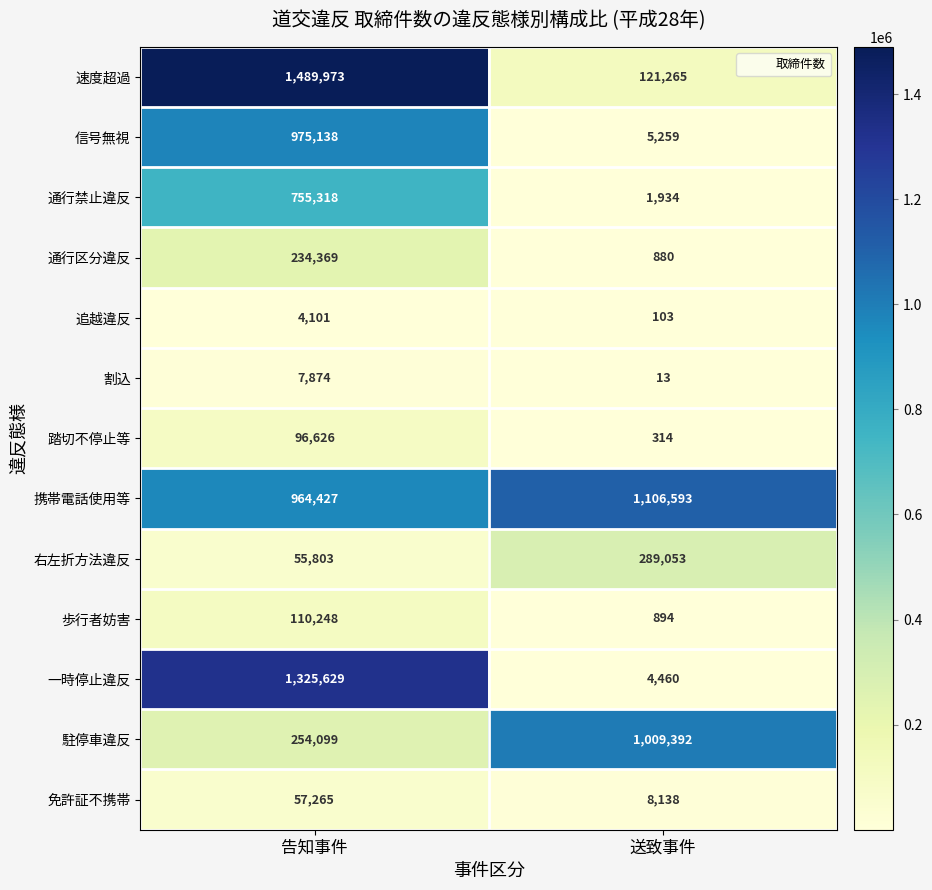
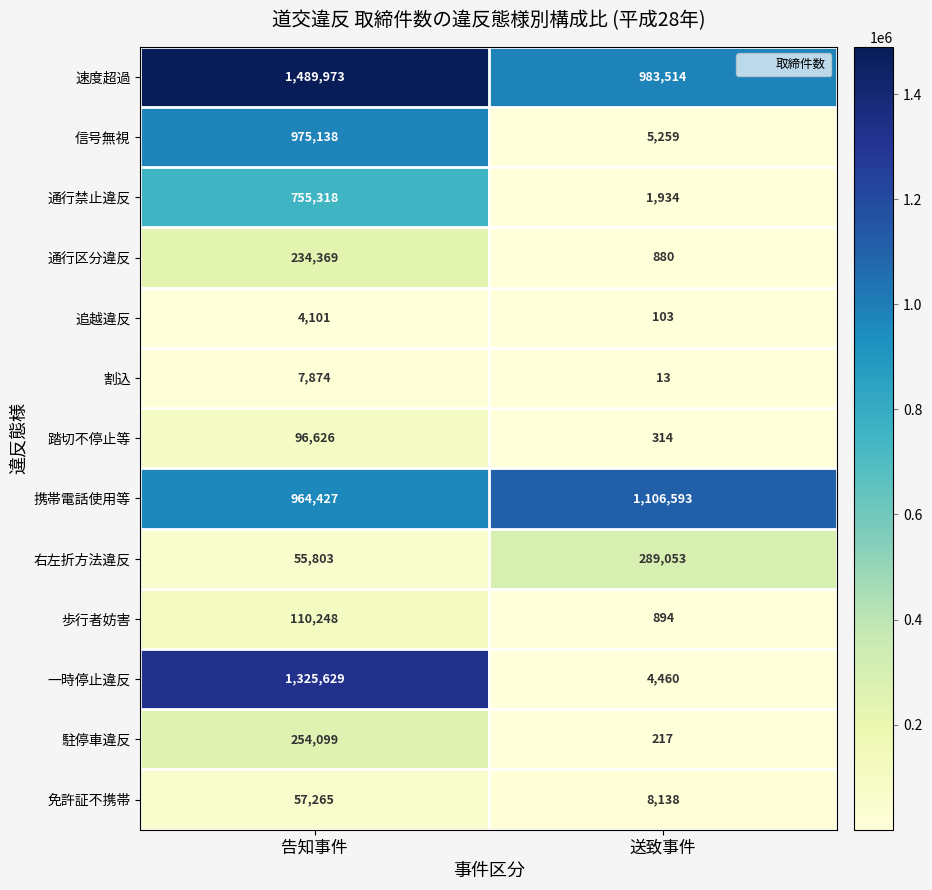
速度超過, 送致事件: 121,265 -> 983,514
駐停車違反, 送致事件: 1,009,392 -> 217
